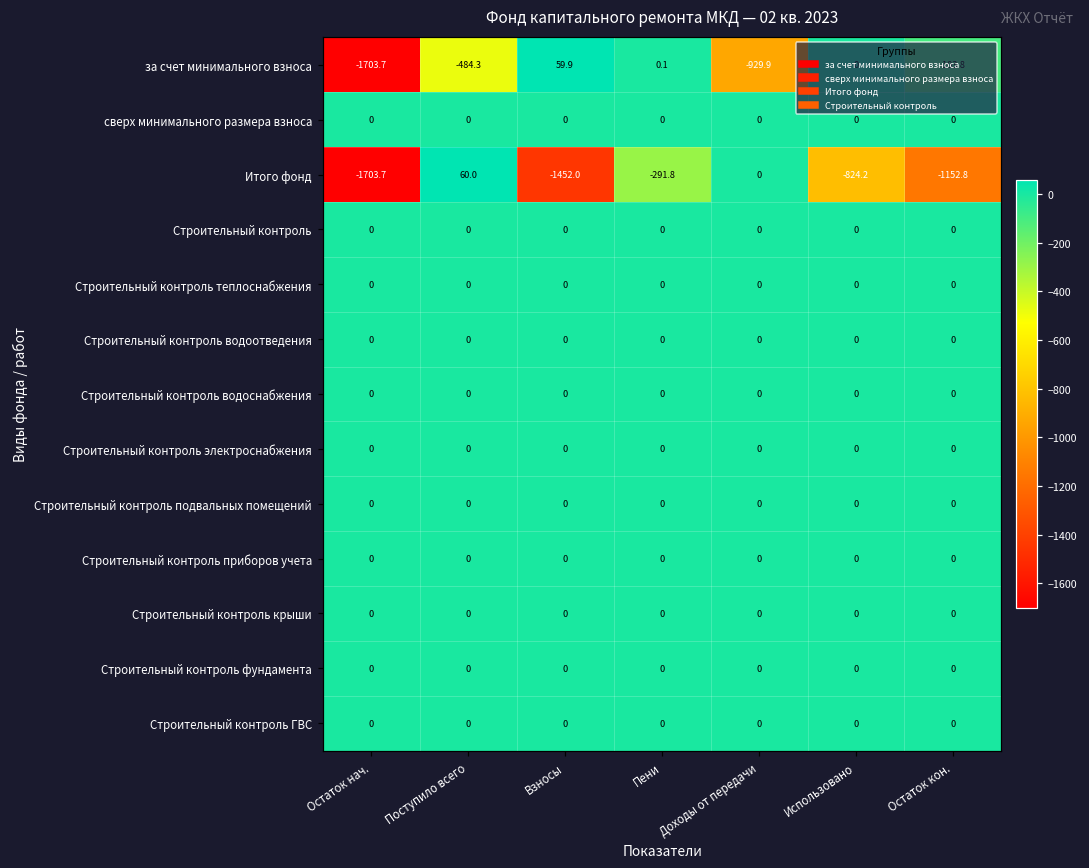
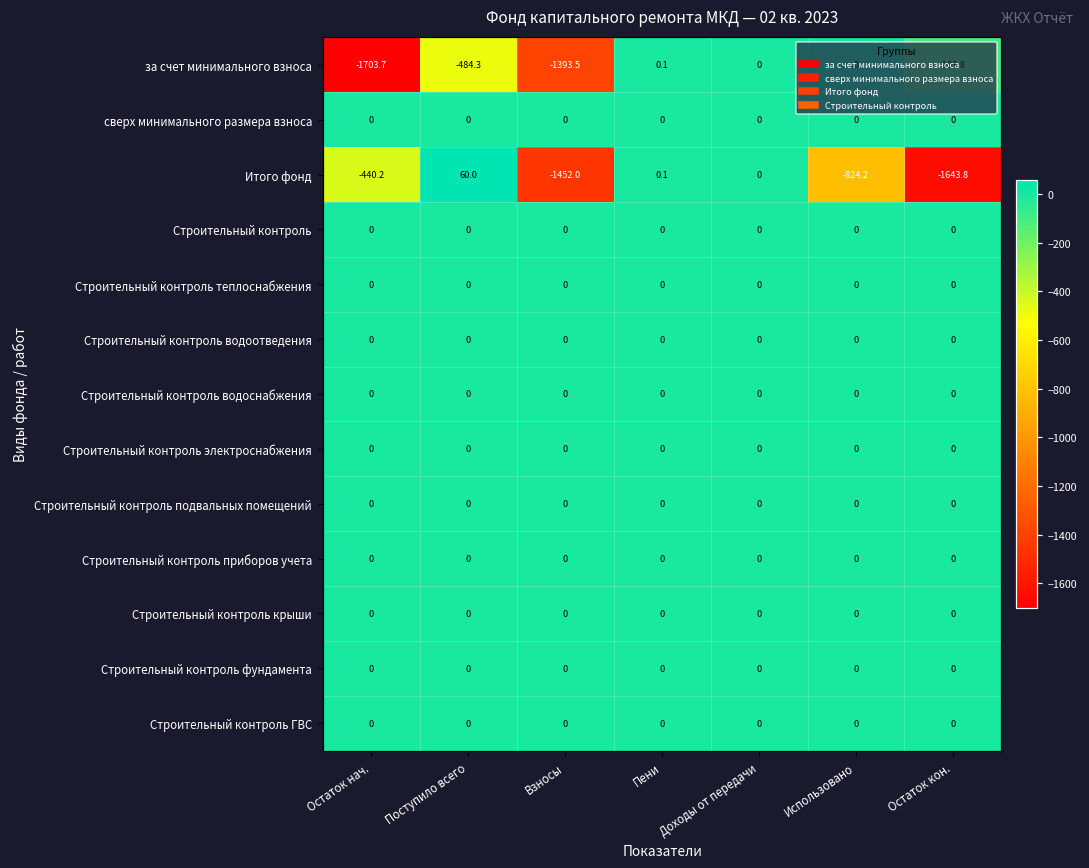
за счет минимального взноса, Взносы: 59.9 -> -1393.5
за счет минимального взноса, Доходы от передачи: -929.9 -> 0
Итого фонд, Остаток нач.: -1703.7 -> -440.2
Итого фонд, Пени: -291.8 -> 0.1
Итого фонд, Остаток кон.: -1152.8 -> -1643.8
